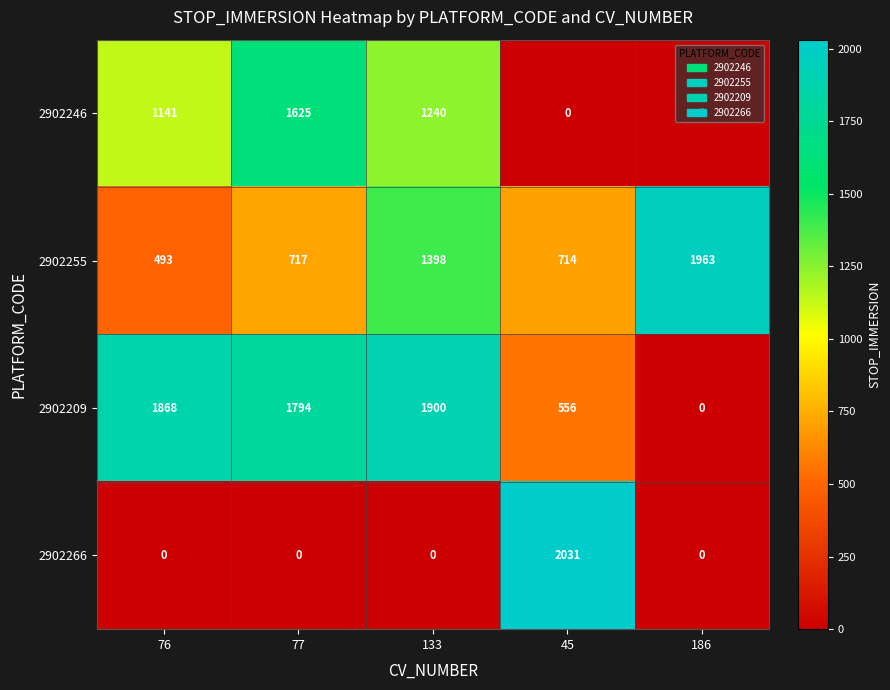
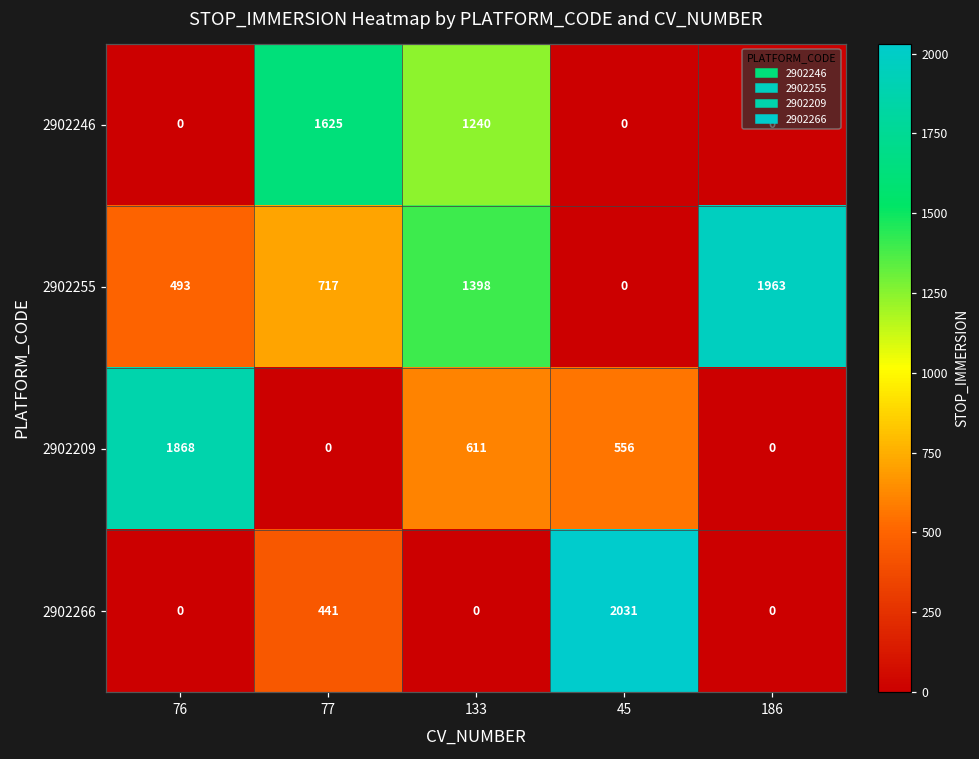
2902246, 76: 1141 -> 0
2902255, 45: 714 -> 0
2902209, 77: 1794 -> 0
2902209, 133: 1900 -> 611
2902266, 77: 0 -> 441
